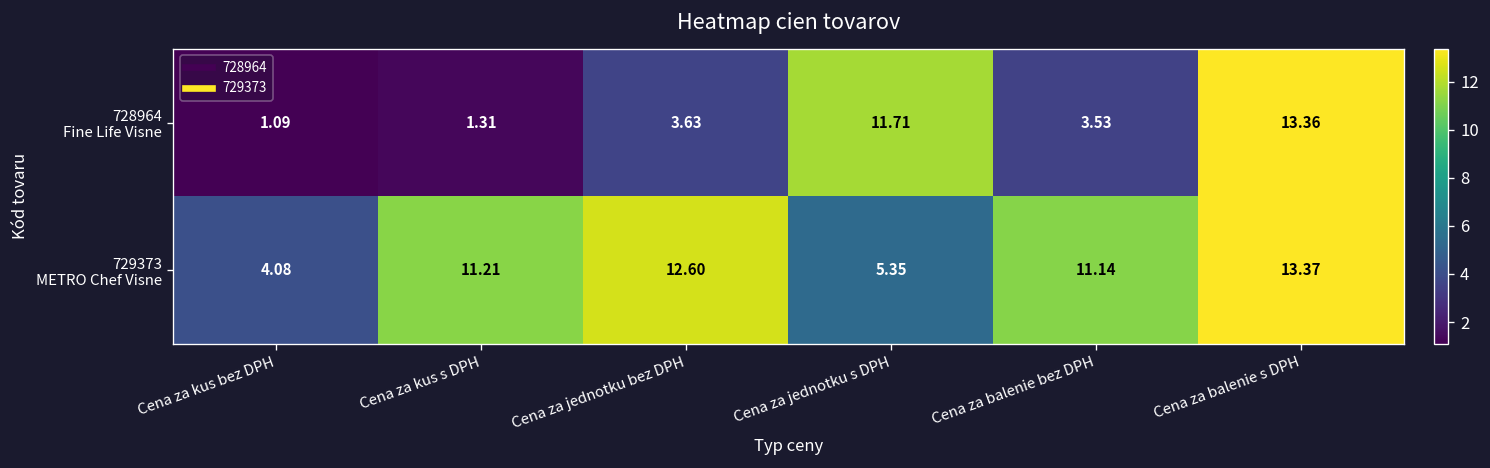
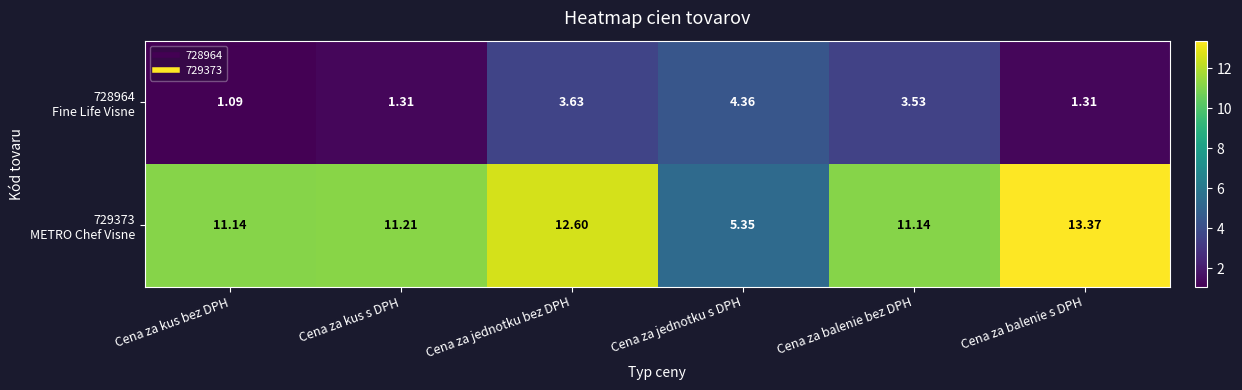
728964 Fine Life Visne, Cena za jednotku s DPH: 11.71 -> 4.36
728964 Fine Life Visne, Cena za balenie s DPH: 13.36 -> 1.31
729373 METRO Chef Visne, Cena za kus bez DPH: 4.08 -> 11.14
